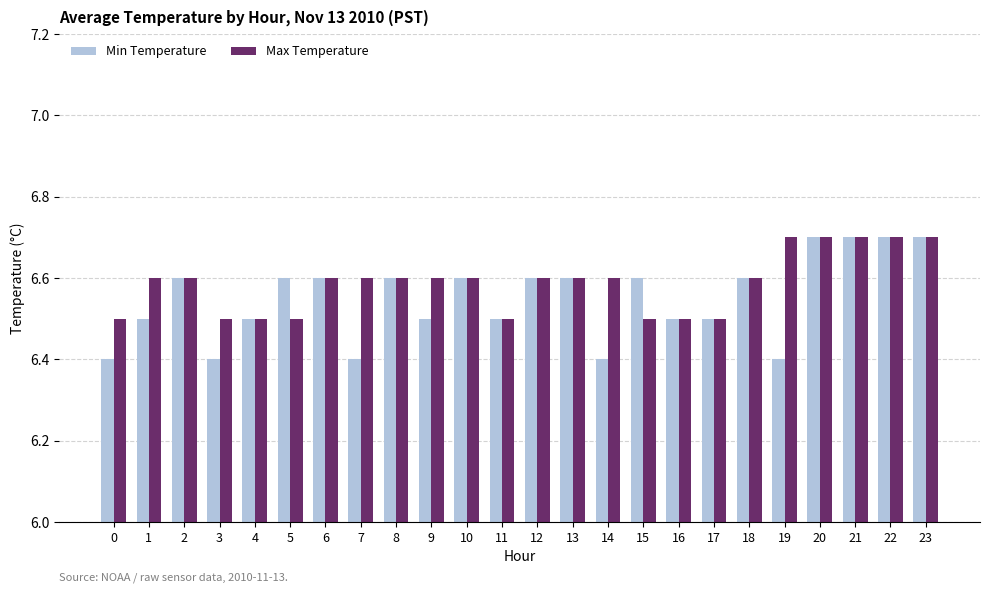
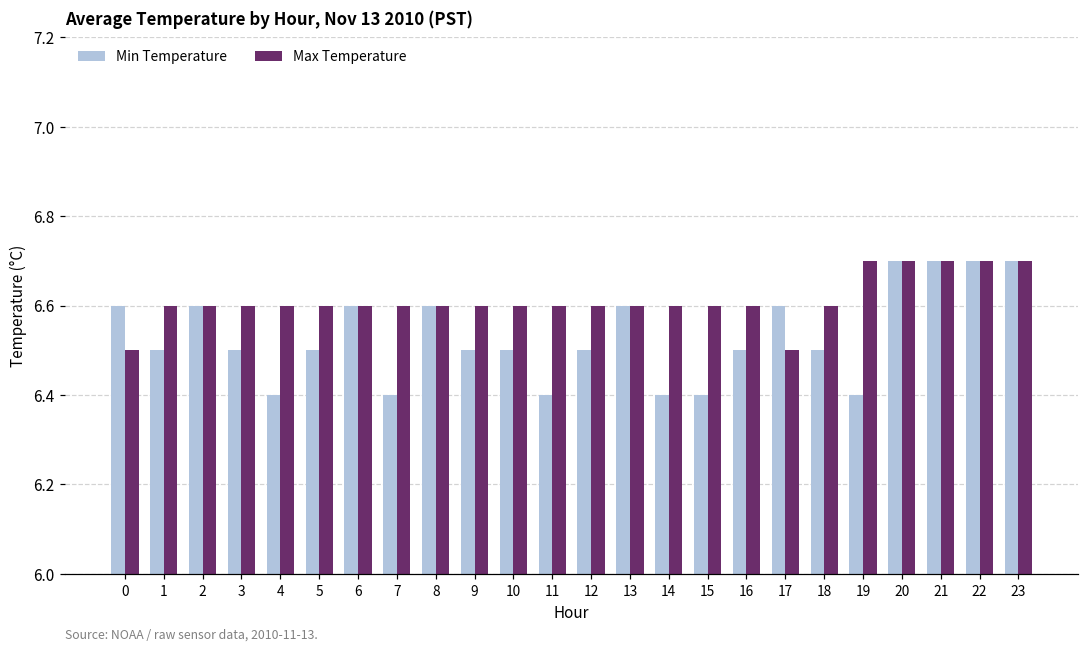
Min Temperature, 0: 6.4 -> 6.6
Min Temperature, 3: 6.4 -> 6.5
Max Temperature, 3: 6.5 -> 6.6
Min Temperature, 4: 6.5 -> 6.4
Max Temperature, 4: 6.5 -> 6.6
Min Temperature, 5: 6.6 -> 6.5
Max Temperature, 5: 6.5 -> 6.6
Min Temperature, 10: 6.6 -> 6.5
Min Temperature, 11: 6.5 -> 6.4
Max Temperature, 11: 6.5 -> 6.6
Min Temperature, 12: 6.6 -> 6.5
Min Temperature, 15: 6.6 -> 6.4
Max Temperature, 15: 6.5 -> 6.6
Max Temperature, 16: 6.5 -> 6.6
Min Temperature, 17: 6.5 -> 6.6
Min Temperature, 18: 6.6 -> 6.5
